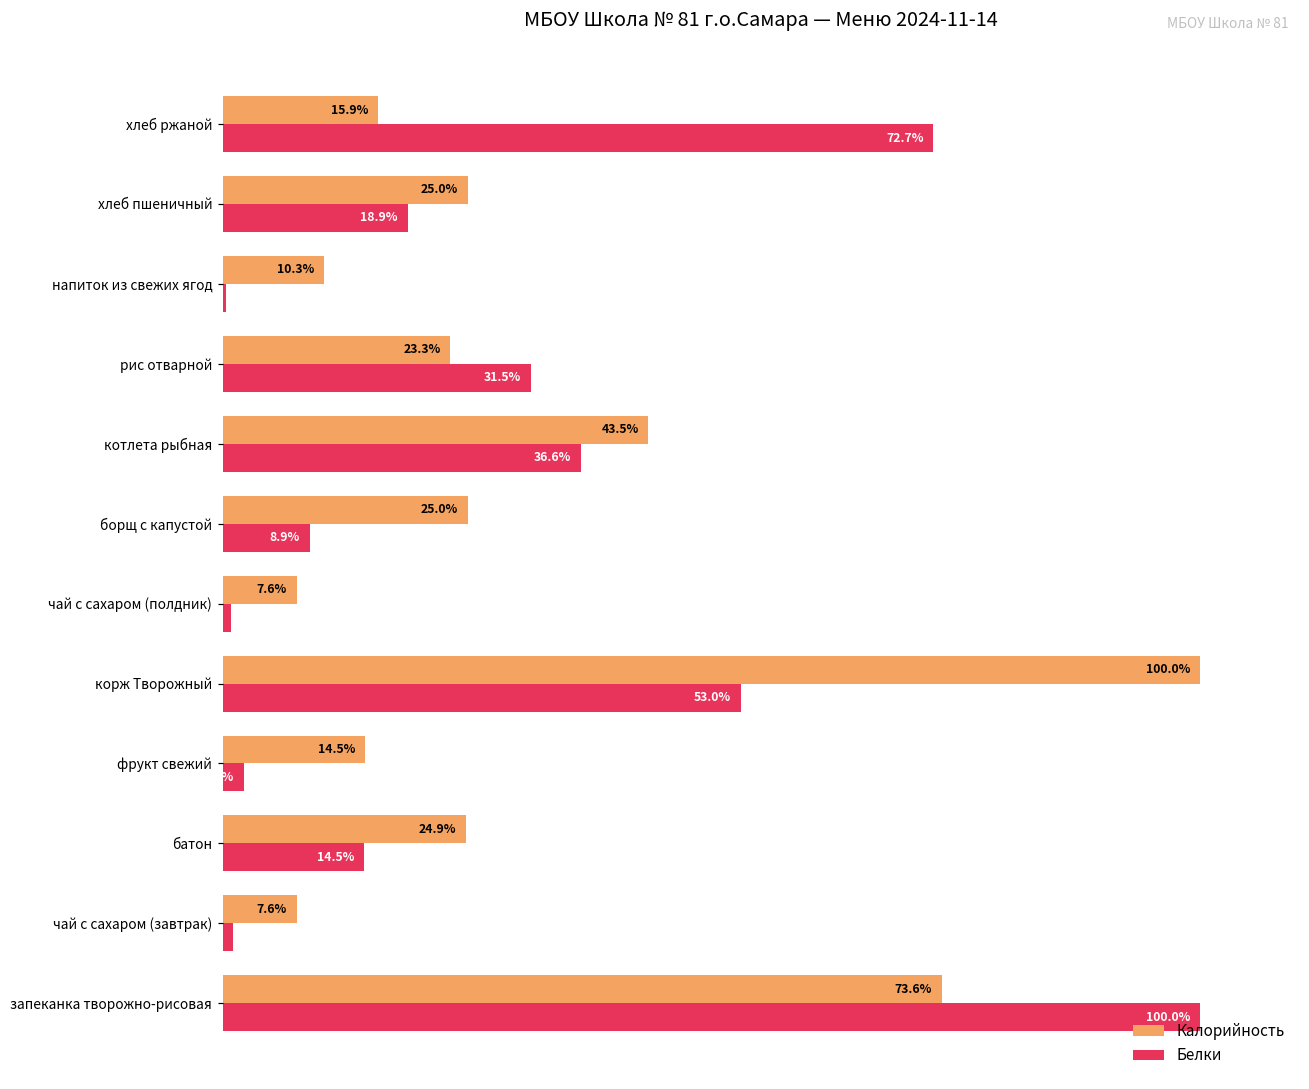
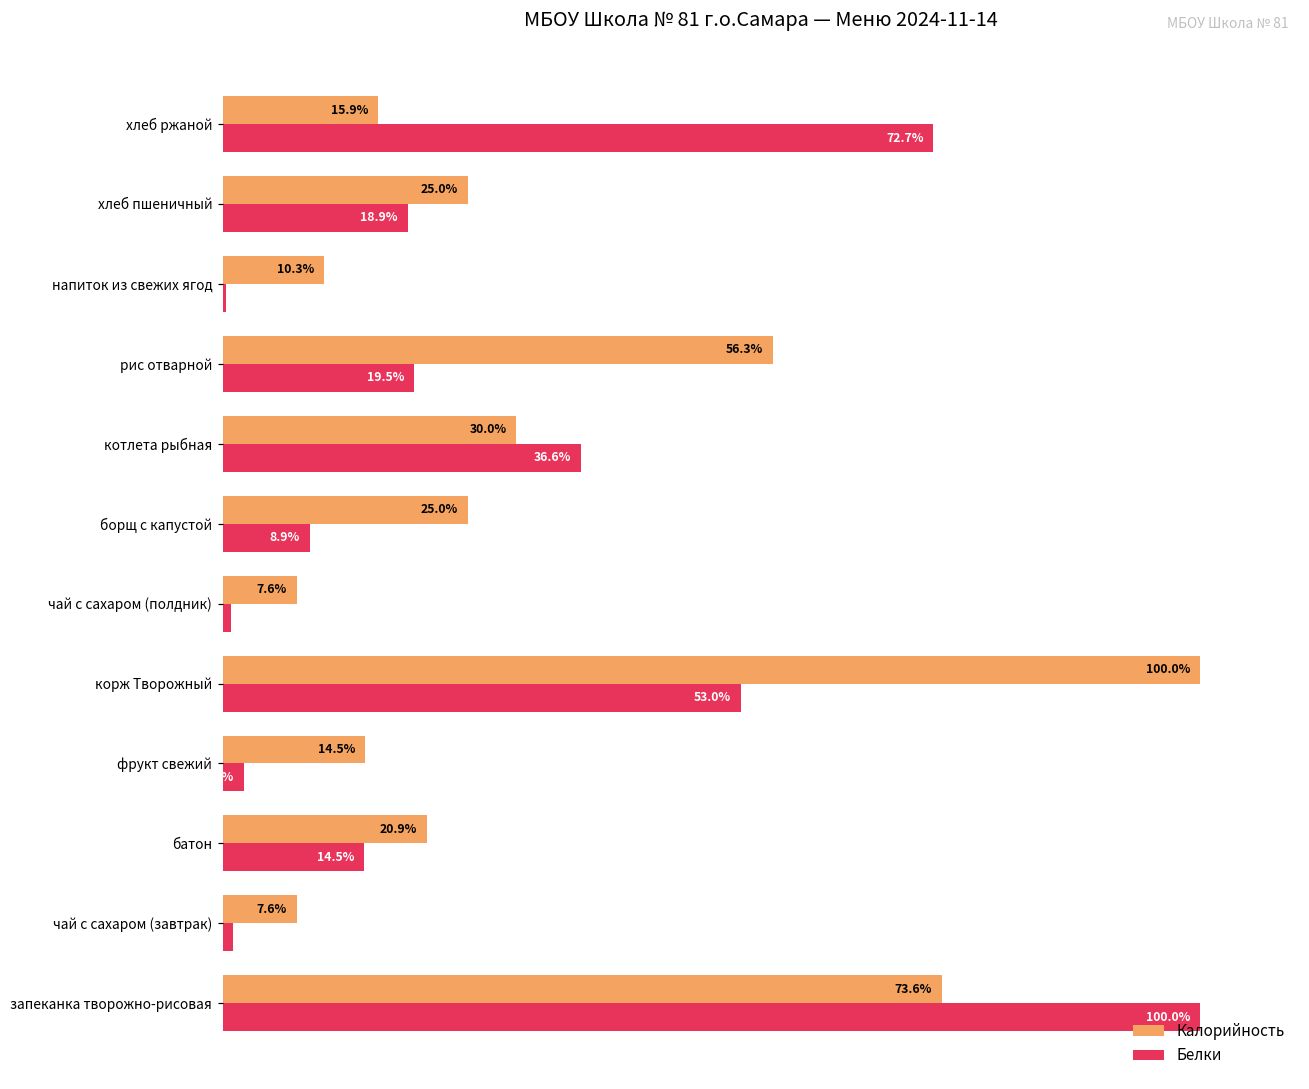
Калорийность, рис отварной: 23.3% -> 56.3%
Белки, рис отварной: 31.5% -> 19.5%
Калорийность, котлета рыбная: 43.5% -> 30.0%
Калорийность, батон: 24.9% -> 20.9%
